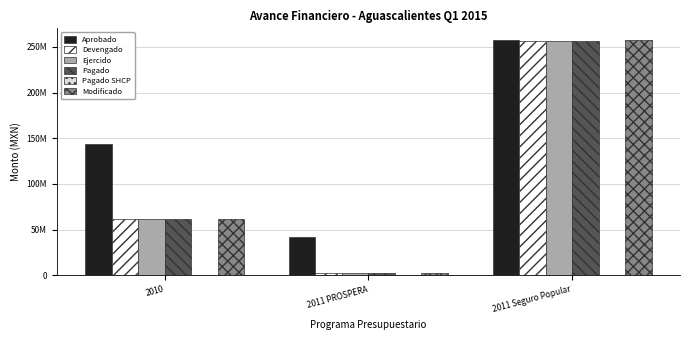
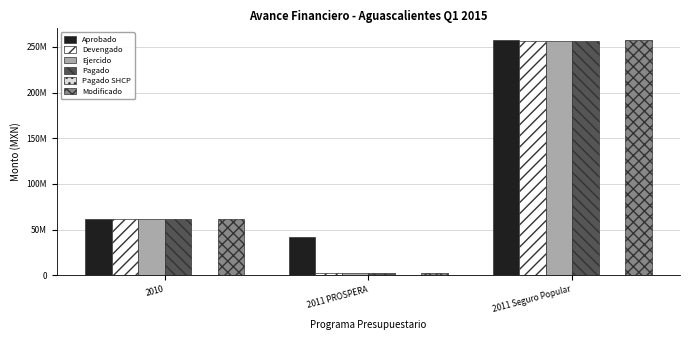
Aprobado, 2010: 140000000 -> 60000000
